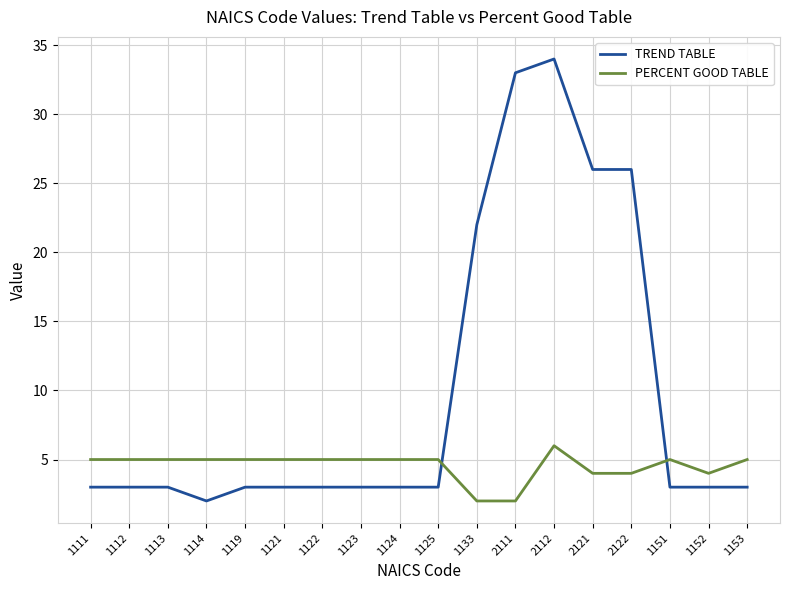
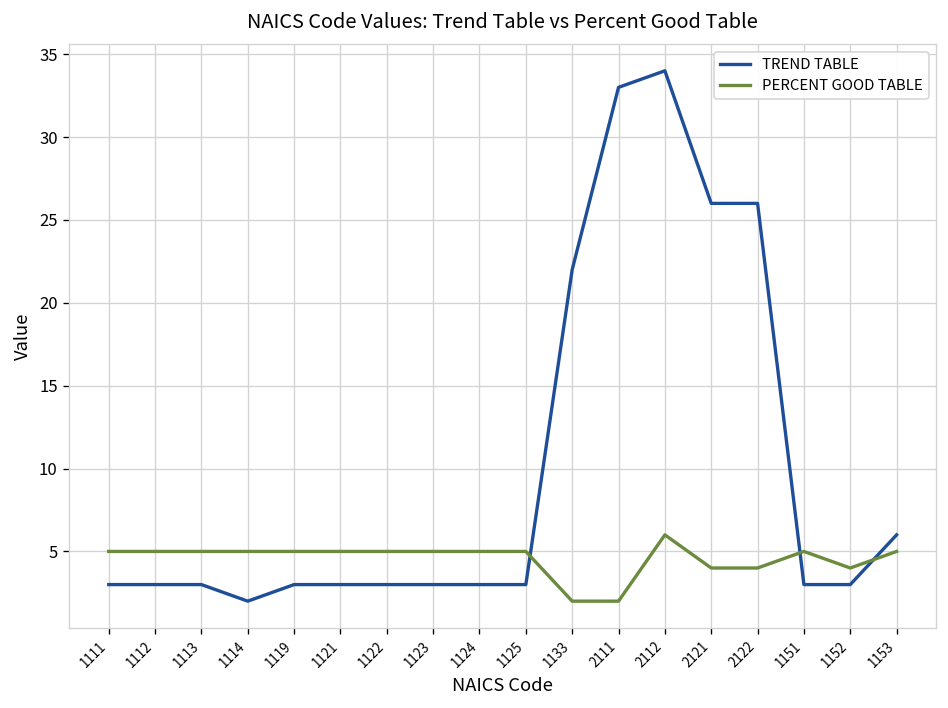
TREND TABLE, 1153: 3 -> 6
